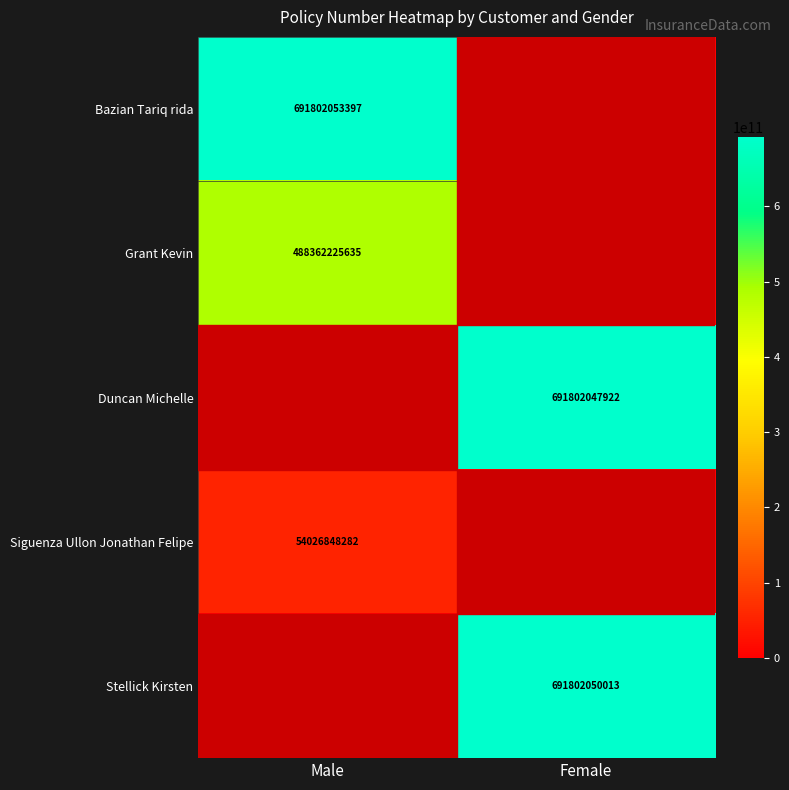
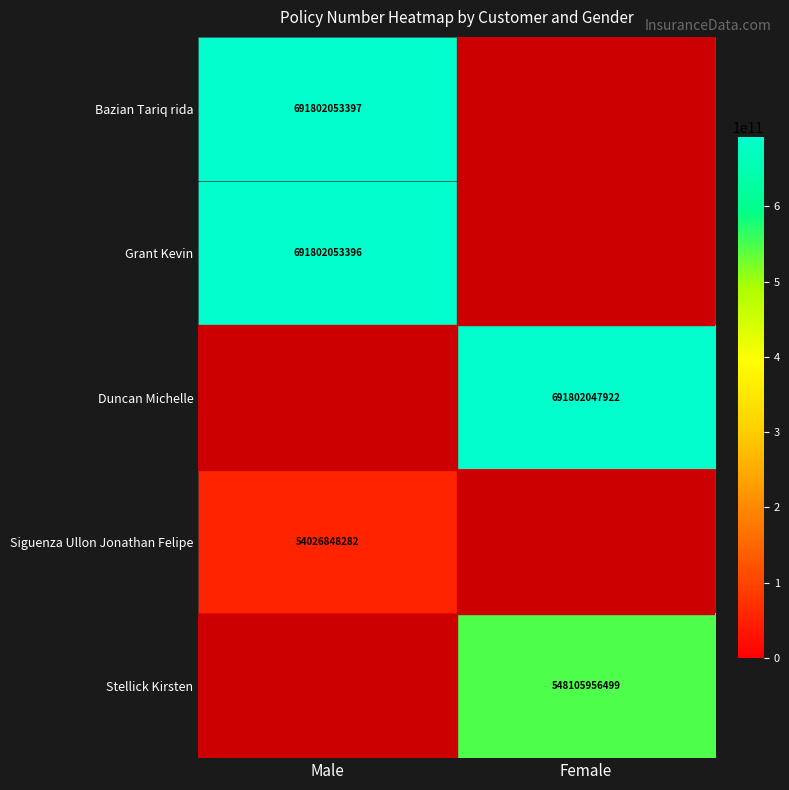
Grant Kevin, Male: 488362225635 -> 691802053396
Stellick Kirsten, Female: 691802050013 -> 548105956499
